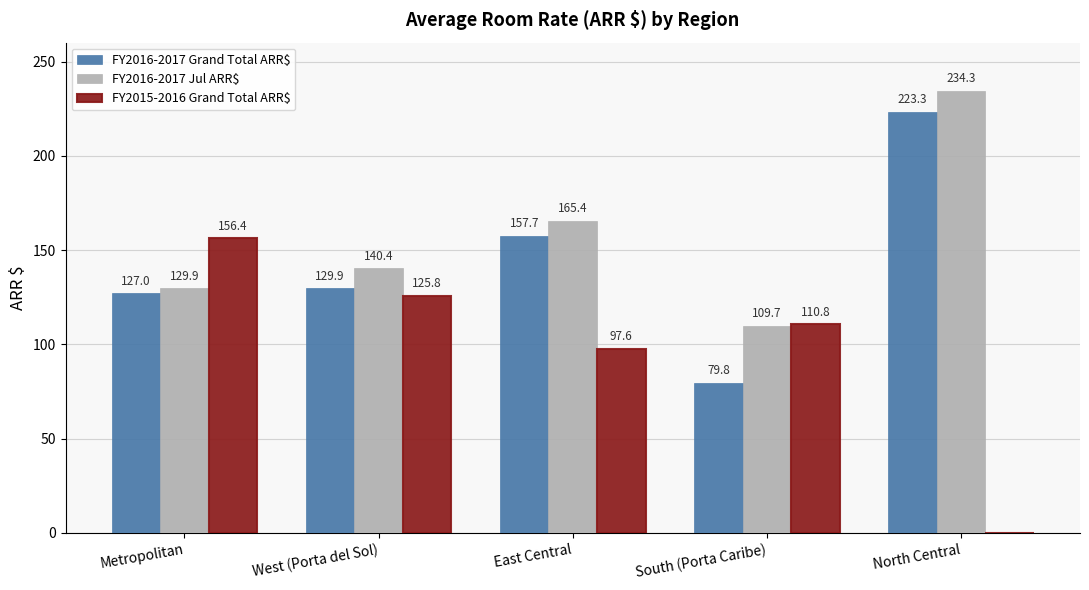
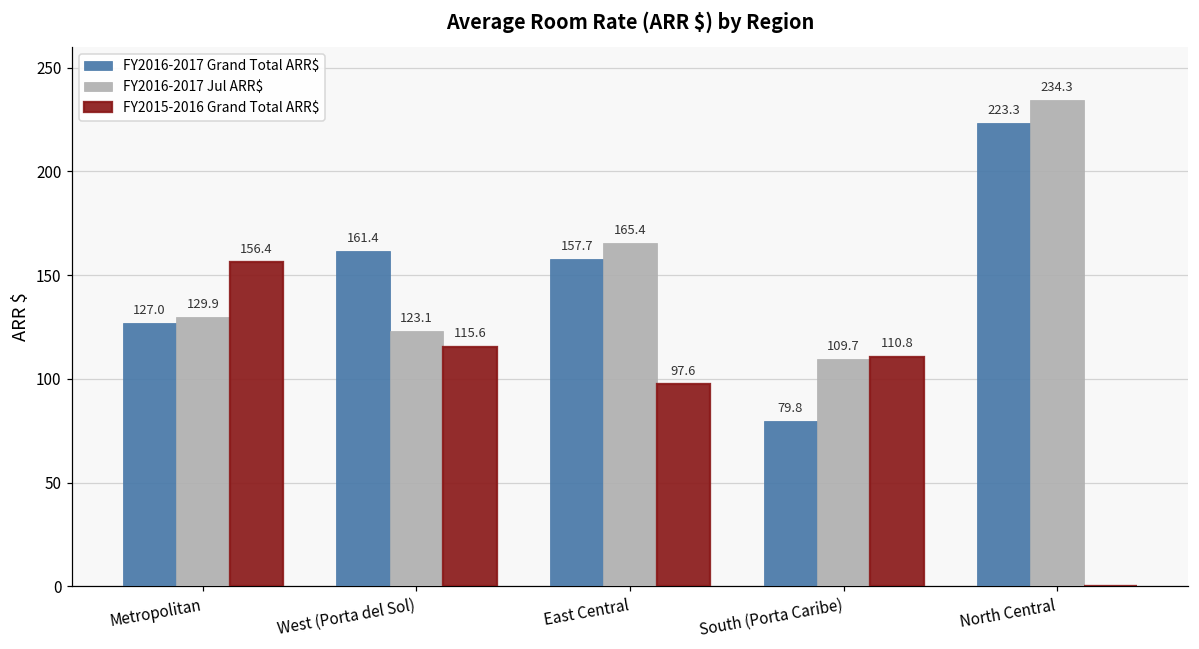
FY2016-2017 Grand Total ARR$, West (Porta del Sol): 129.9 -> 161.4
FY2016-2017 Jul ARR$, West (Porta del Sol): 140.4 -> 123.1
FY2015-2016 Grand Total ARR$, West (Porta del Sol): 125.8 -> 115.6
